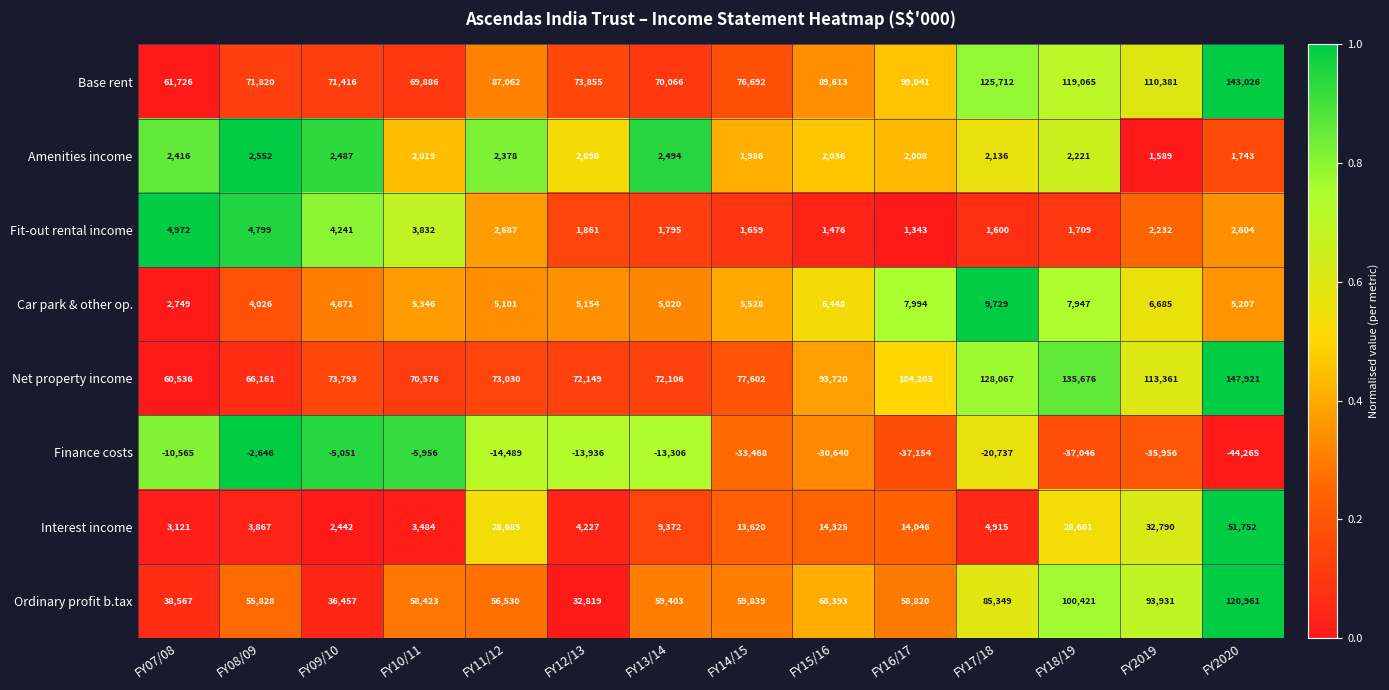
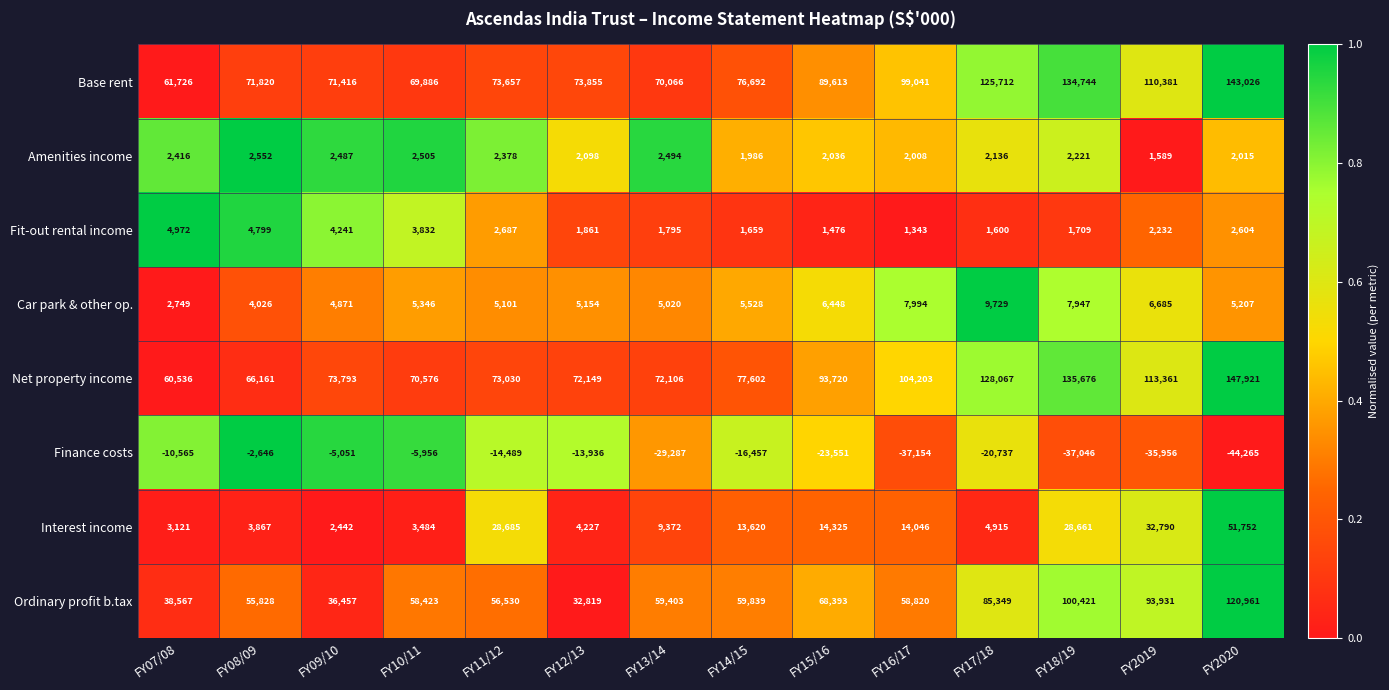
Base rent, FY11/12: 87,062 -> 73,657
Base rent, FY18/19: 119,065 -> 134,744
Amenities income, FY10/11: 2,019 -> 2,505
Amenities income, FY2020: 1,743 -> 2,015
Finance costs, FY13/14: -13,306 -> -29,287
Finance costs, FY14/15: -33,468 -> -16,457
Finance costs, FY15/16: -30,640 -> -23,551
